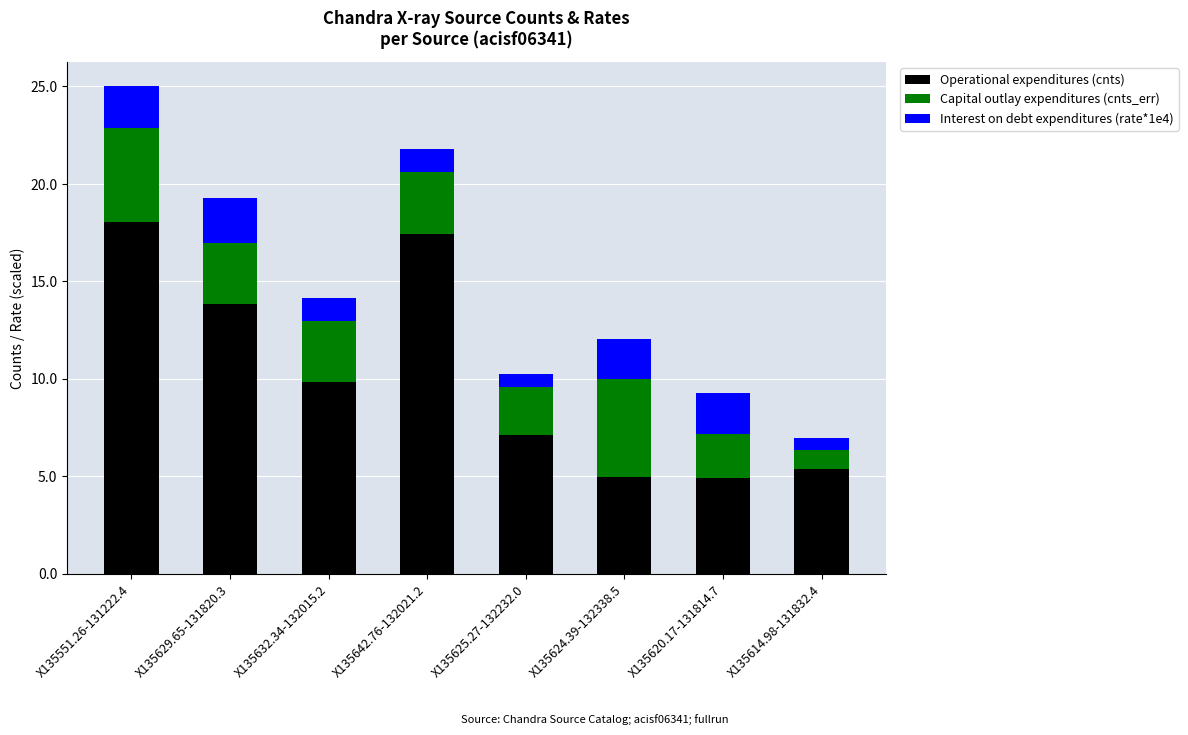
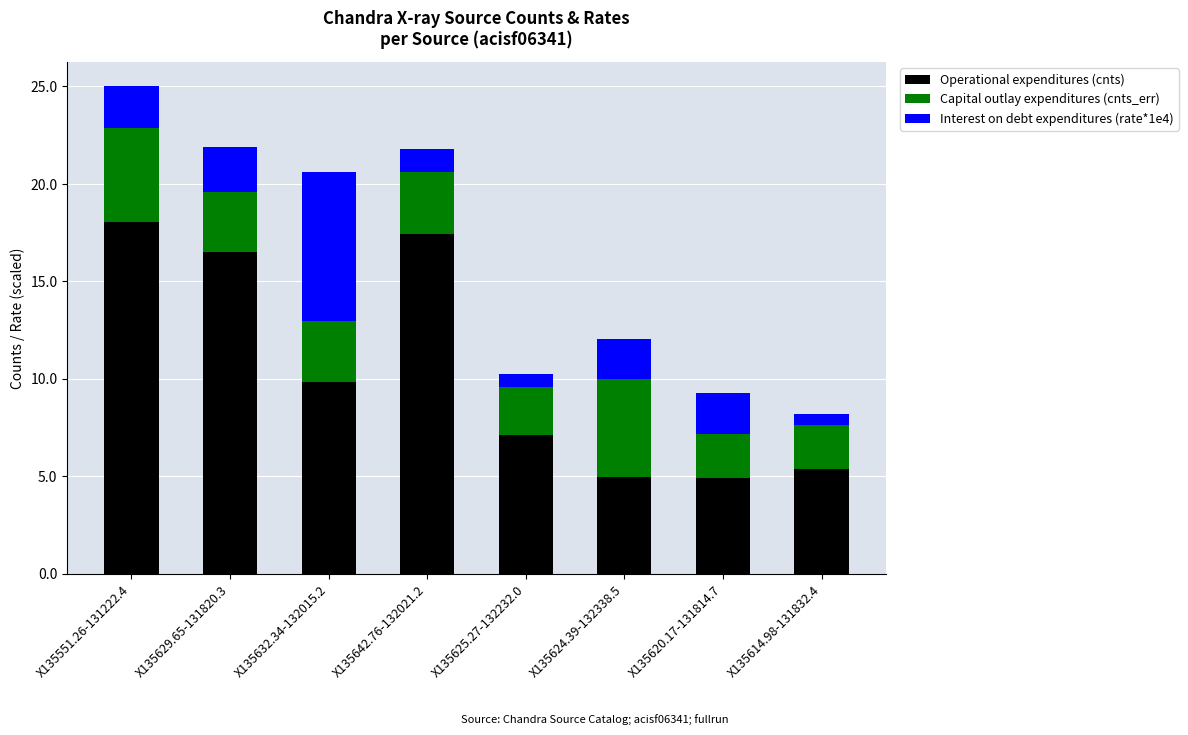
Operational expenditures (cnts), X135629.65-131820.3: 13.9 -> 16.5
Interest on debt expenditures (rate*1e4), X135632.34-132015.2: 1.2 -> 7.7
Capital outlay expenditures (cnts_err), X135614.98-131832.4: 1.0 -> 2.2
